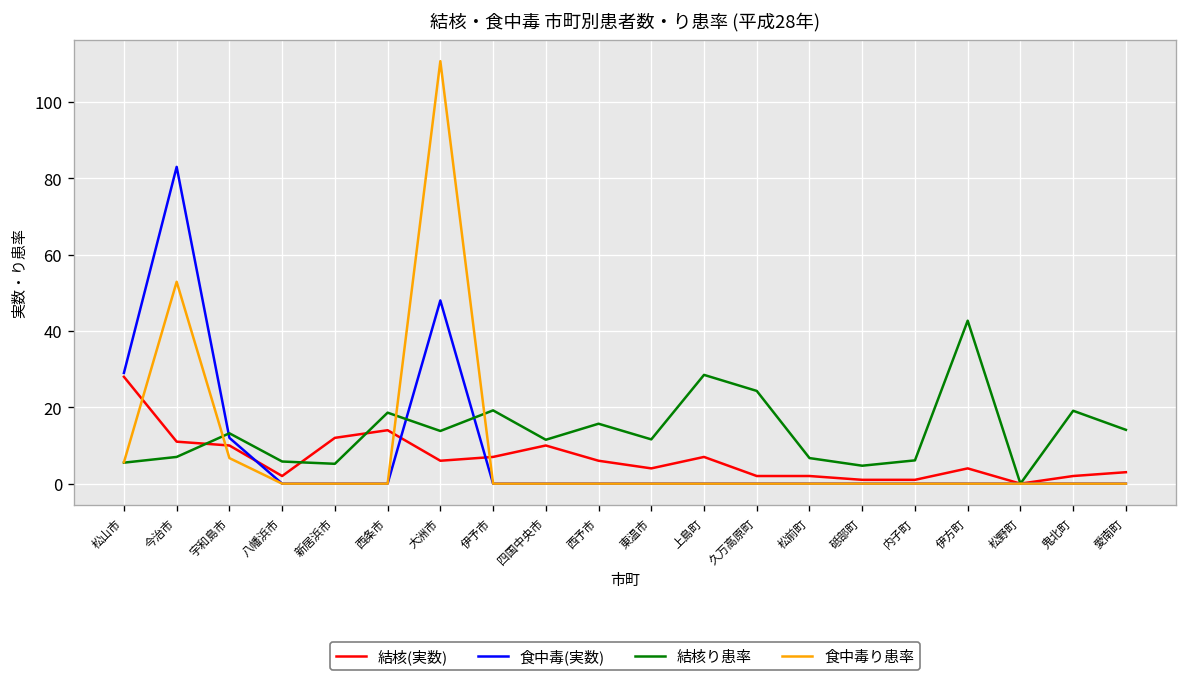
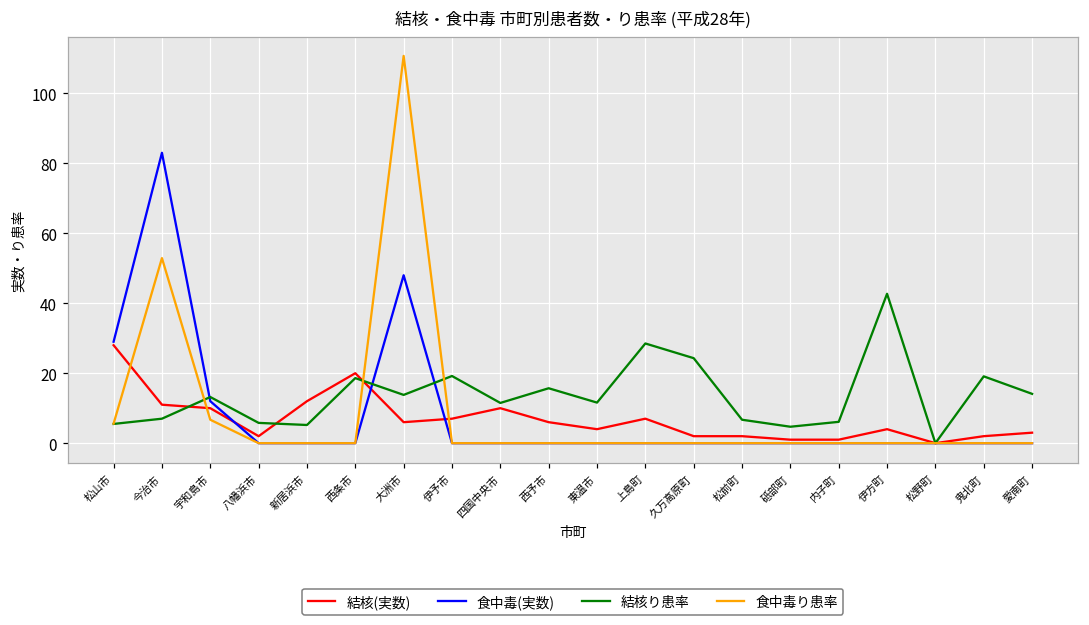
結核(実数), 西条市: 14 -> 20
